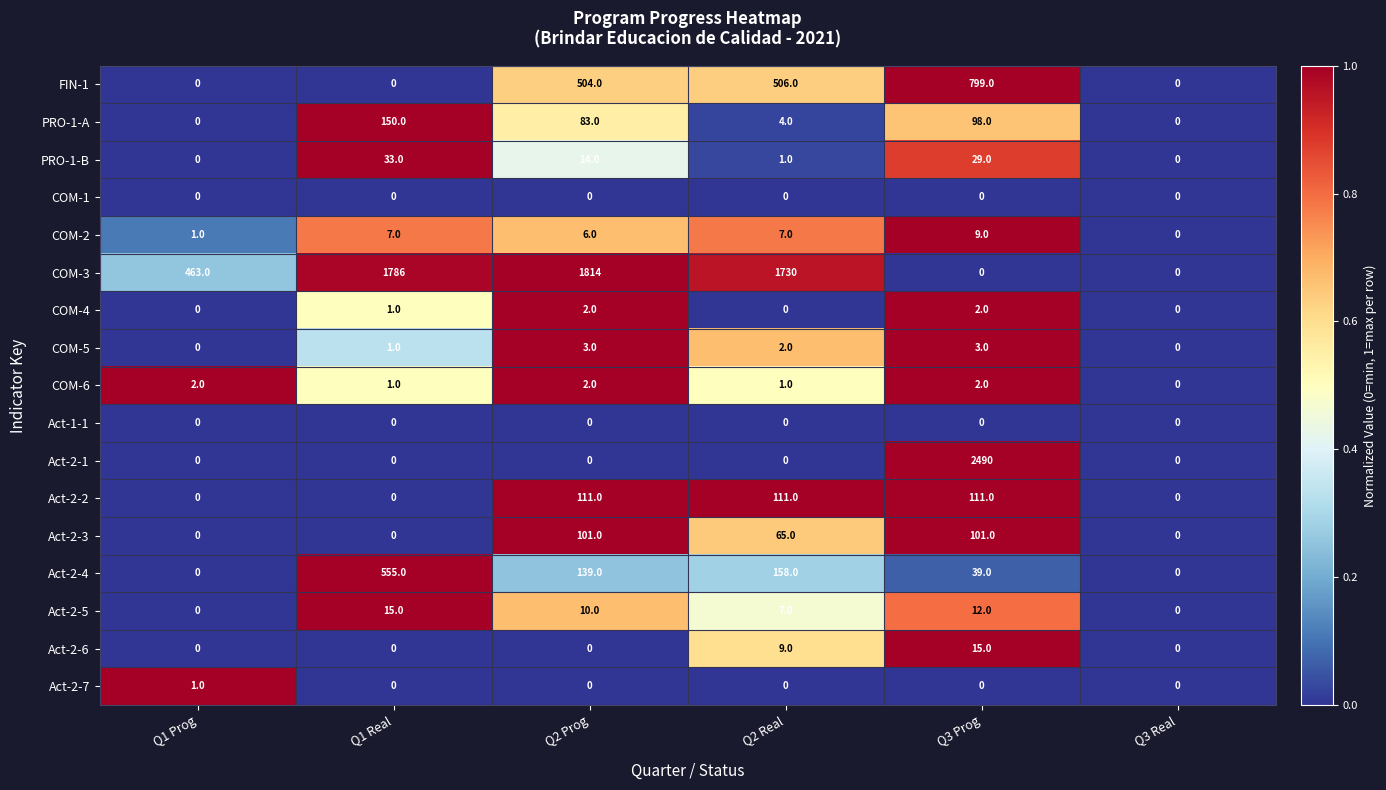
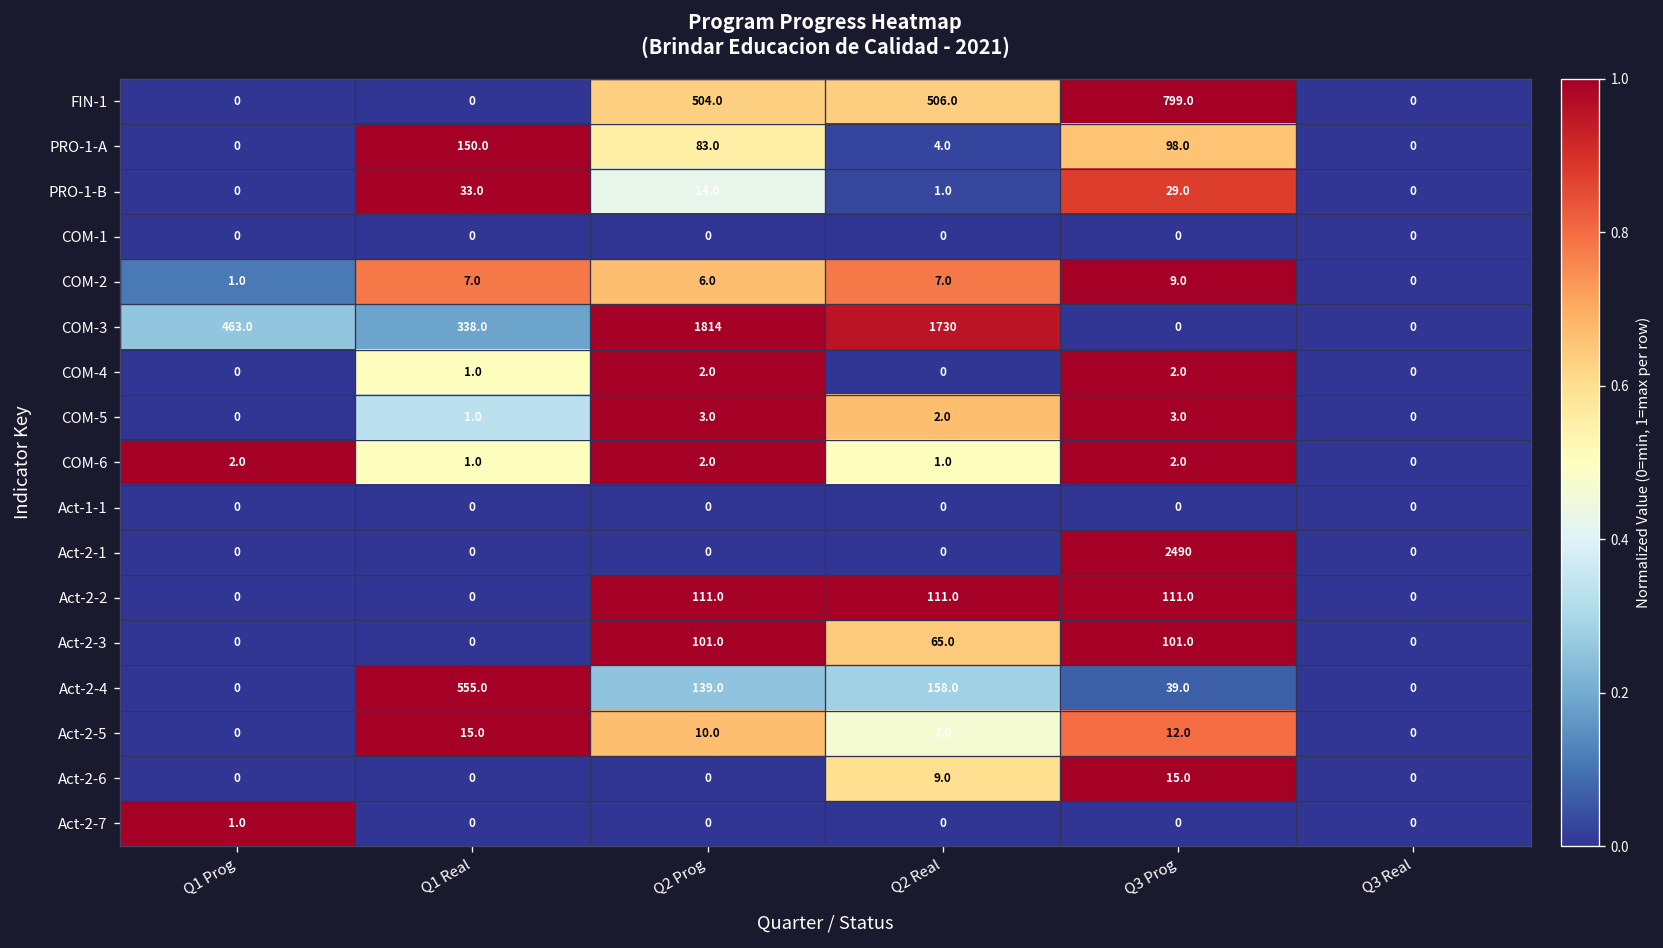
COM-3, Q1 Real: 1786 -> 338.0
